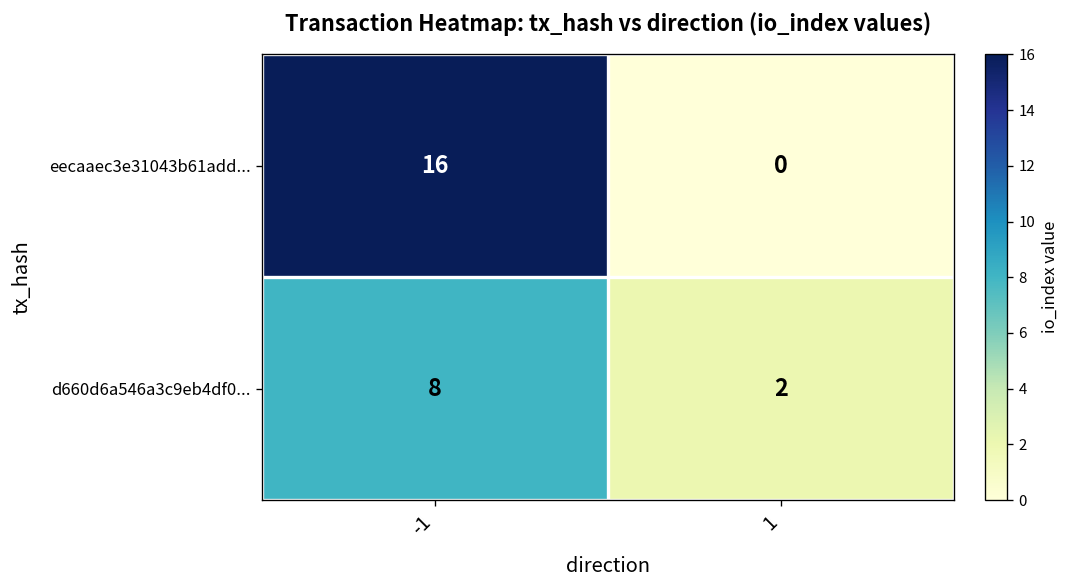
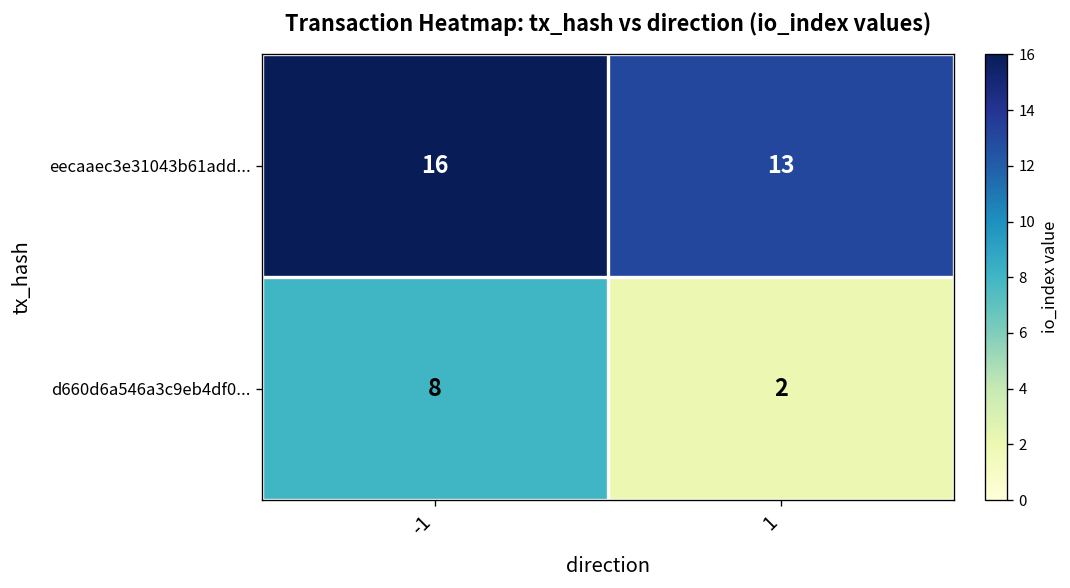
eecaaec3e31043b61add..., 1: 0 -> 13
